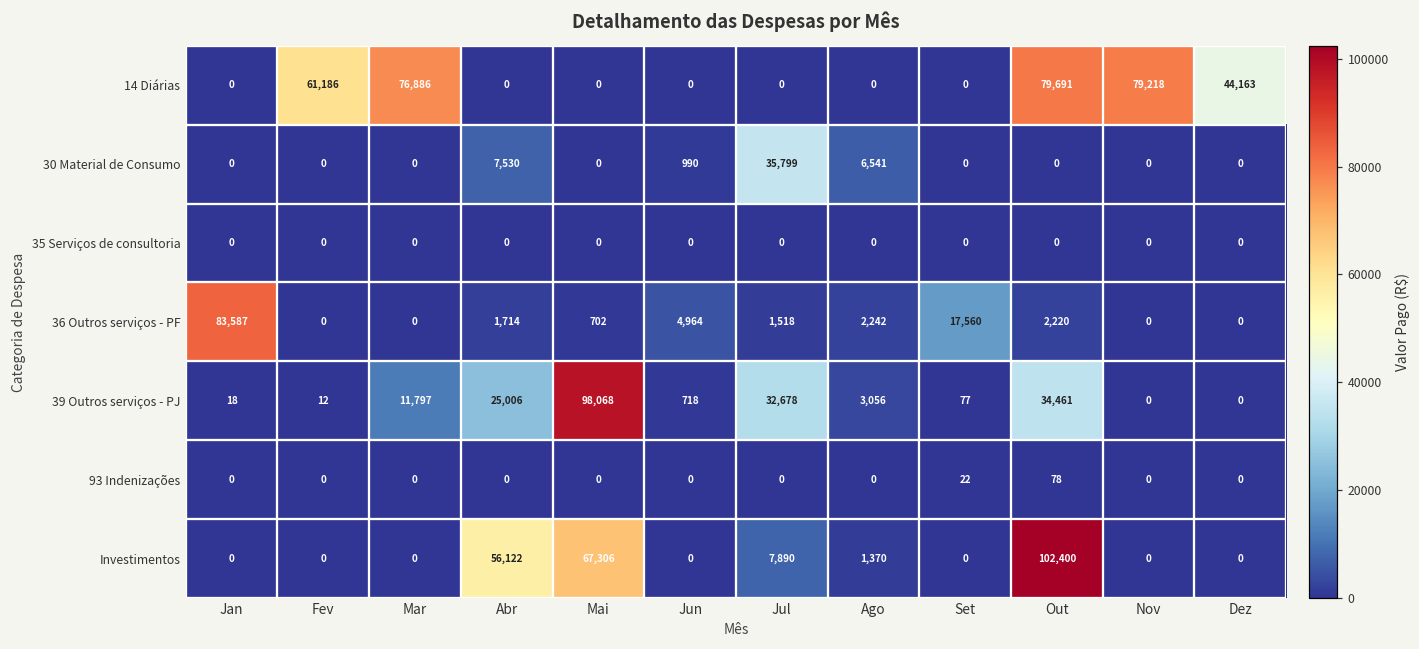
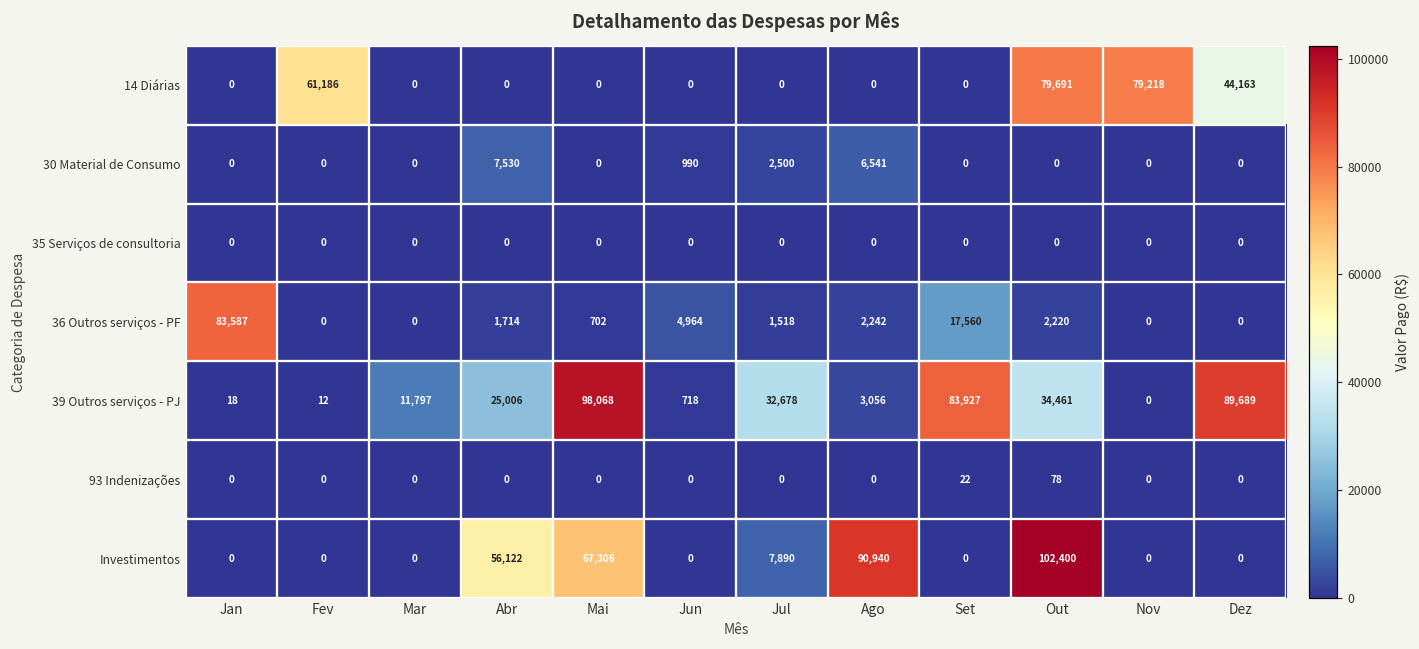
14 Diárias, Mar: 76,886 -> 0
30 Material de Consumo, Jul: 35,799 -> 2,500
39 Outros serviços - PJ, Set: 77 -> 83,927
39 Outros serviços - PJ, Dez: 0 -> 89,689
Investimentos, Ago: 1,370 -> 90,940
